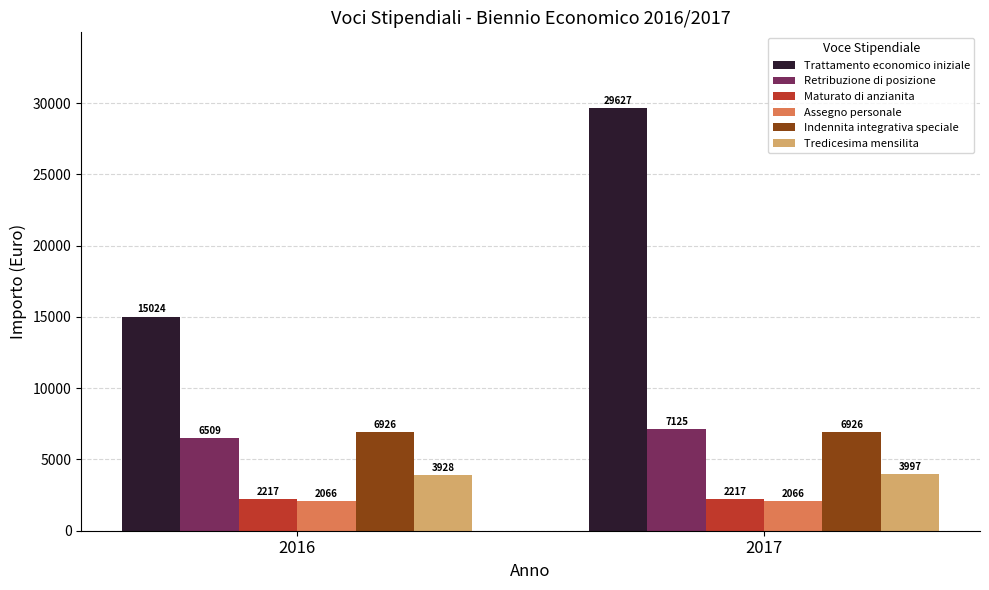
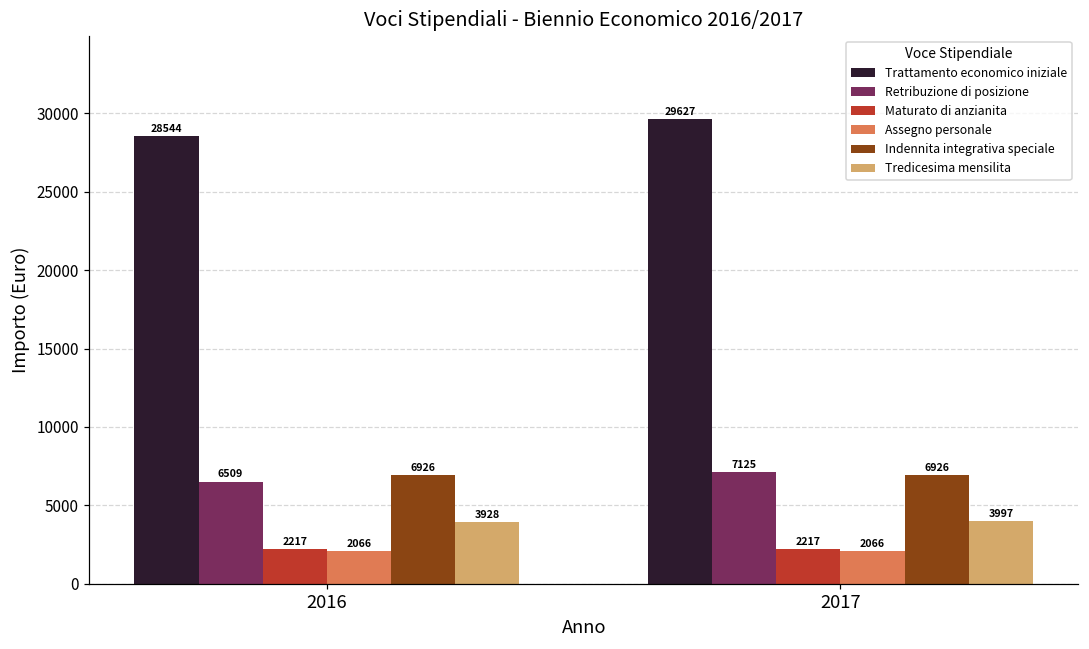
Trattamento economico iniziale, 2016: 15024 -> 28544
